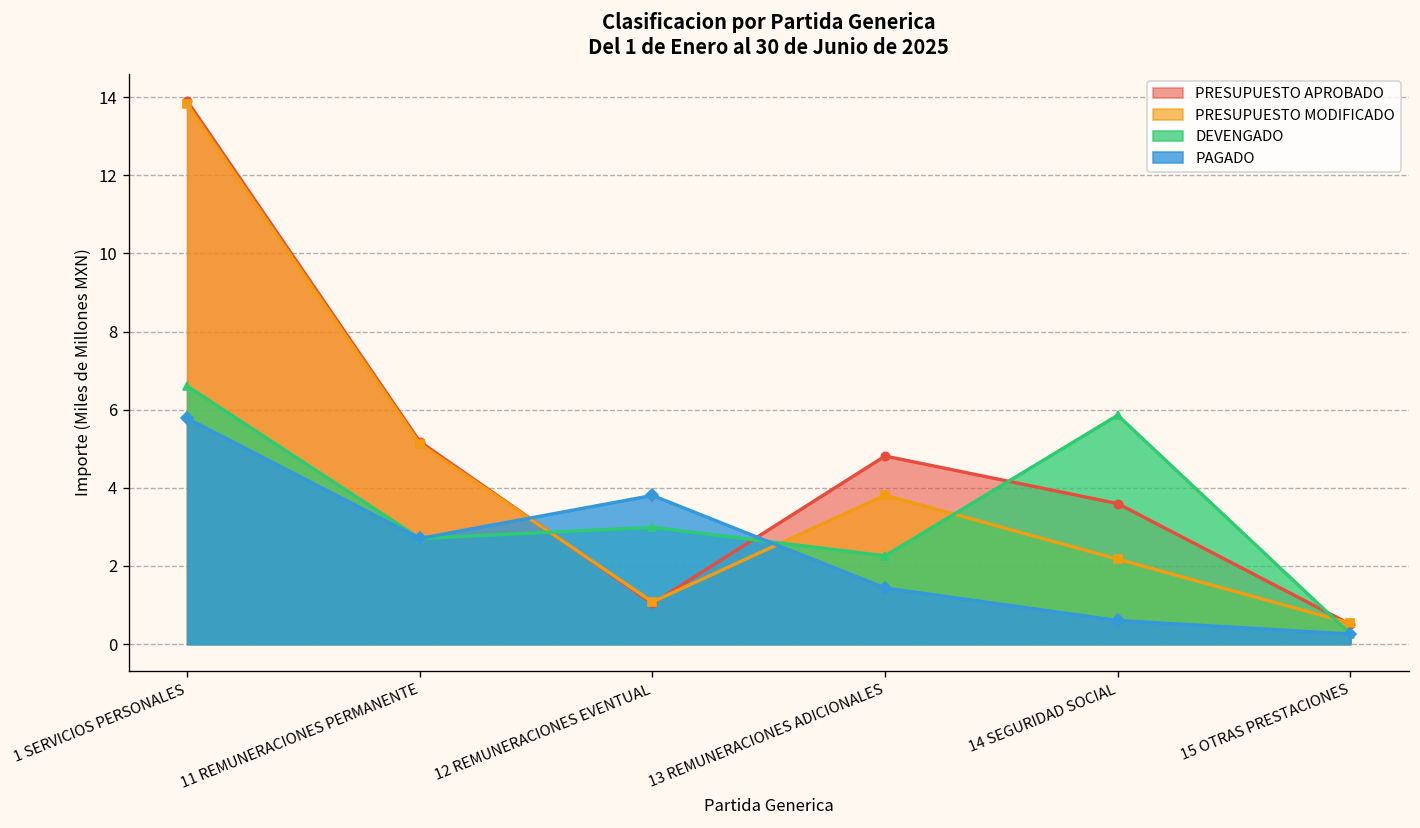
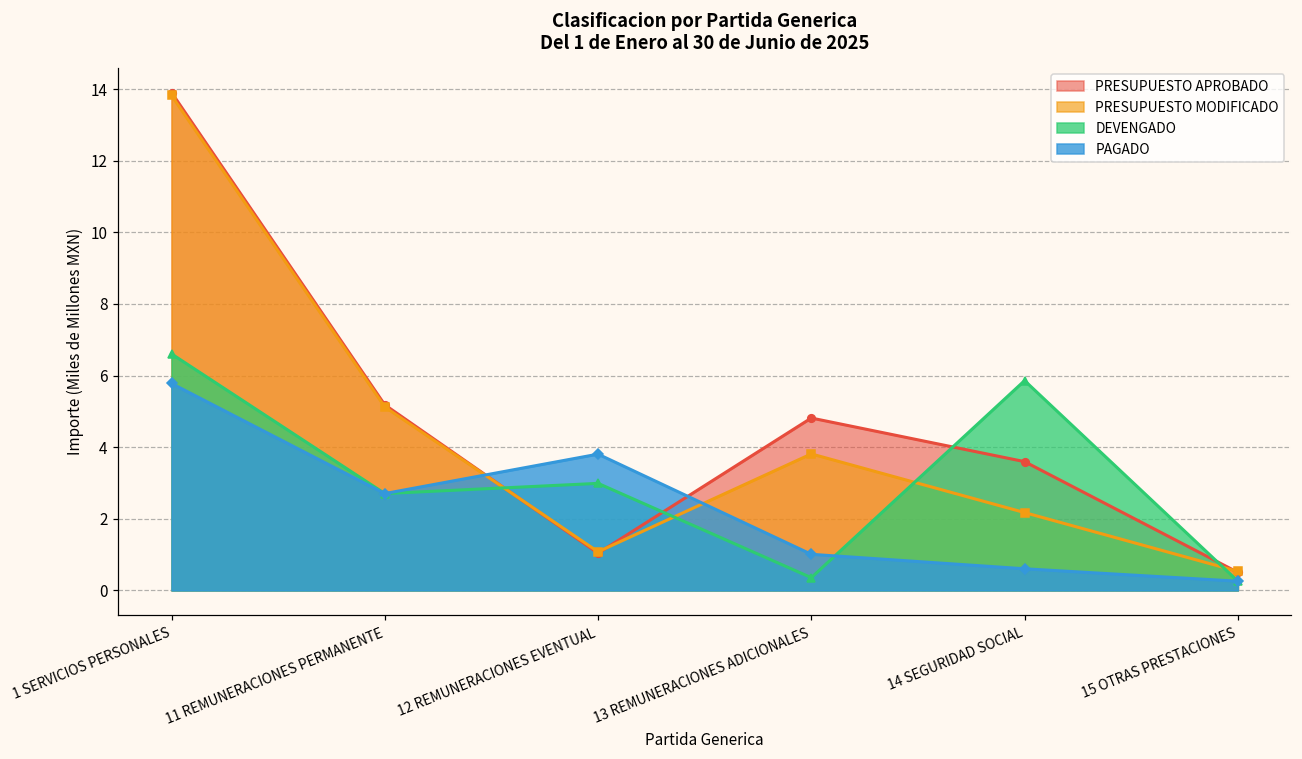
DEVENGADO, 13 REMUNERACIONES ADICIONALES: 2.3 -> 0.4
PAGADO, 13 REMUNERACIONES ADICIONALES: 1.4 -> 1.0
